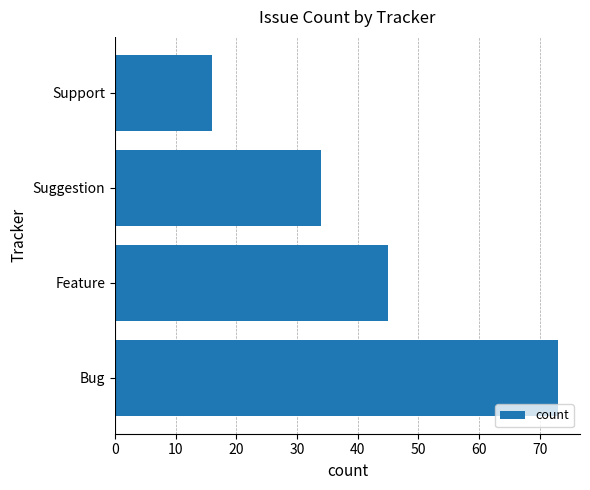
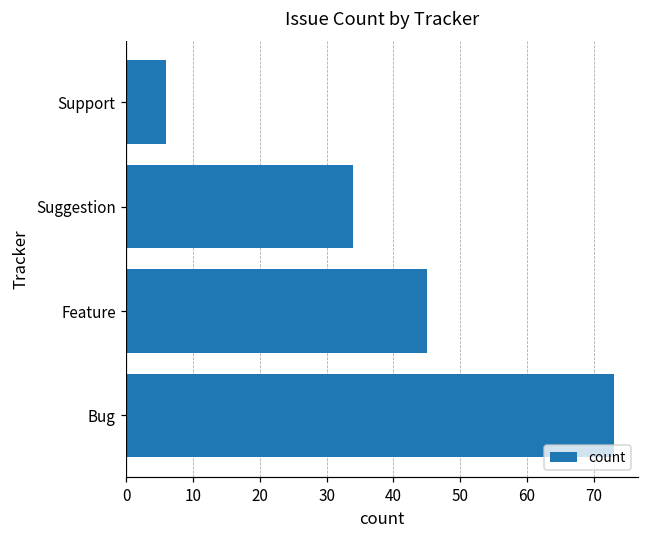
Support: 16 -> 6
